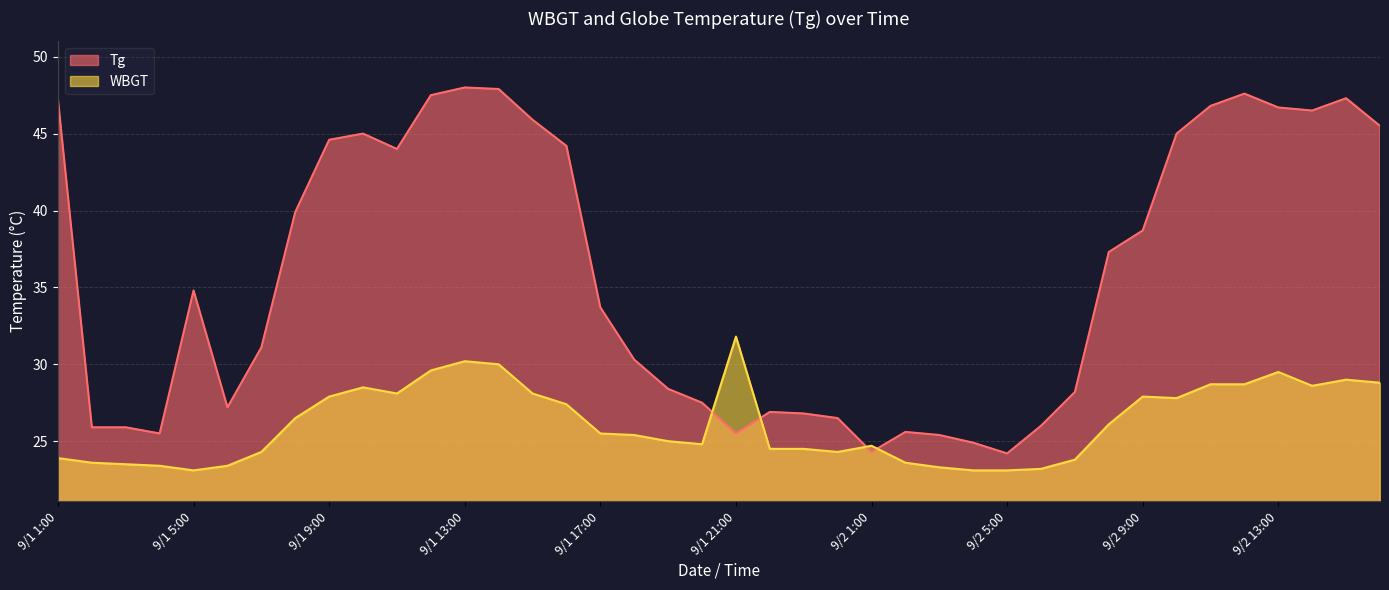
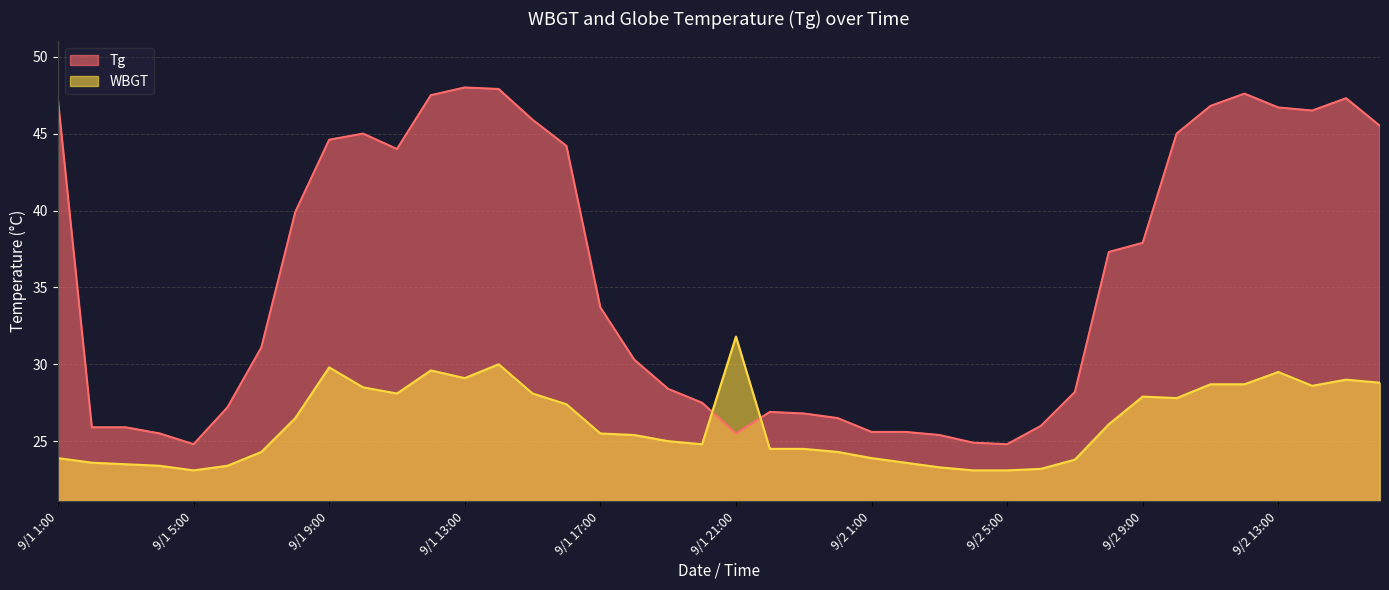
Tg, 9/1 5:00: 34.8 -> 24.8
WBGT, 9/1 9:00: 27.9 -> 29.8
WBGT, 9/1 13:00: 30.2 -> 29.1
Tg, 9/2 1:00: 24.3 -> 25.6
WBGT, 9/2 1:00: 24.7 -> 23.9
Tg, 9/2 5:00: 24.2 -> 24.8
Tg, 9/2 9:00: 38.7 -> 37.9
